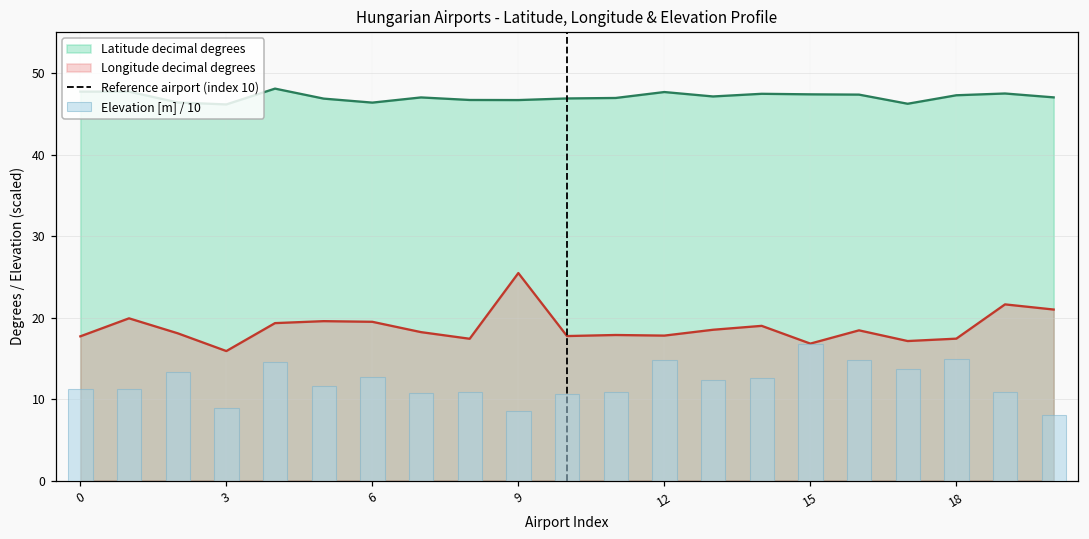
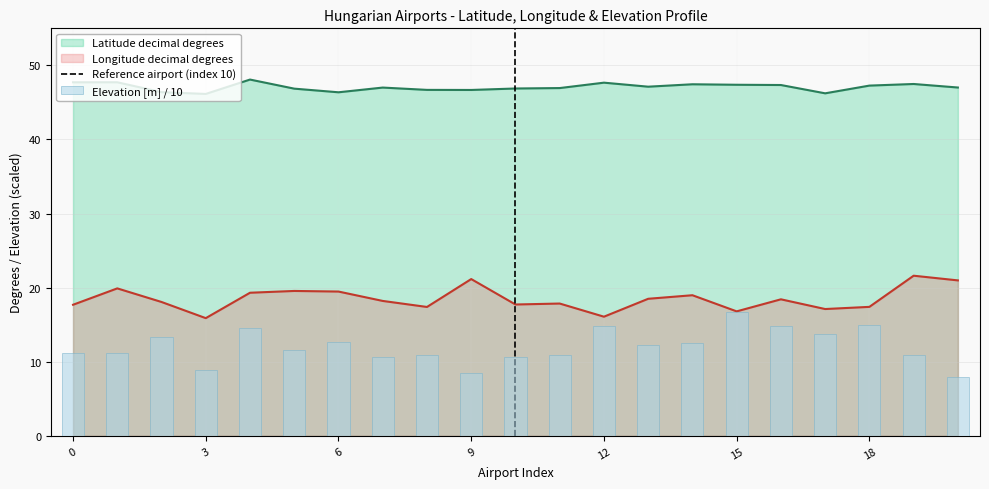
Longitude decimal degrees, 9: 25 -> 21
Longitude decimal degrees, 12: 18 -> 16
